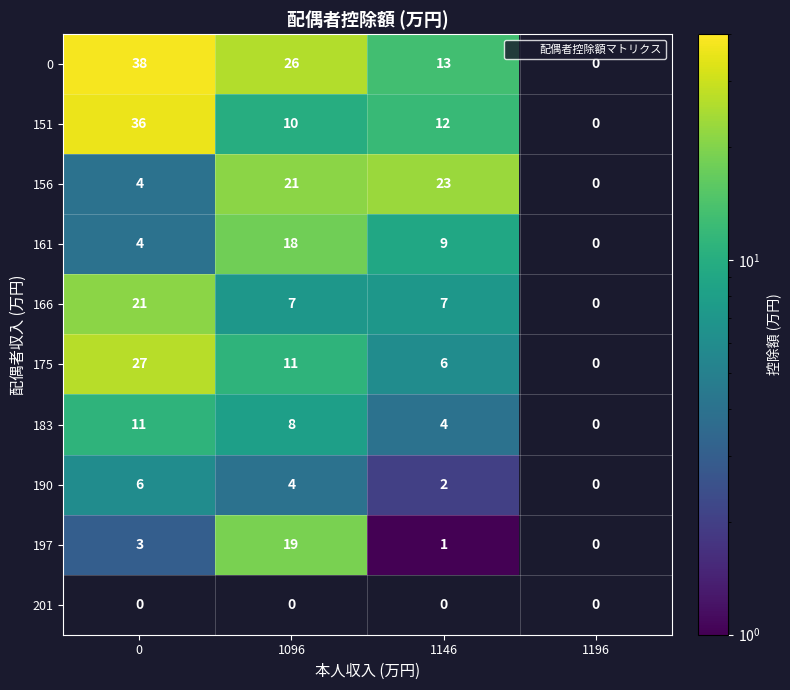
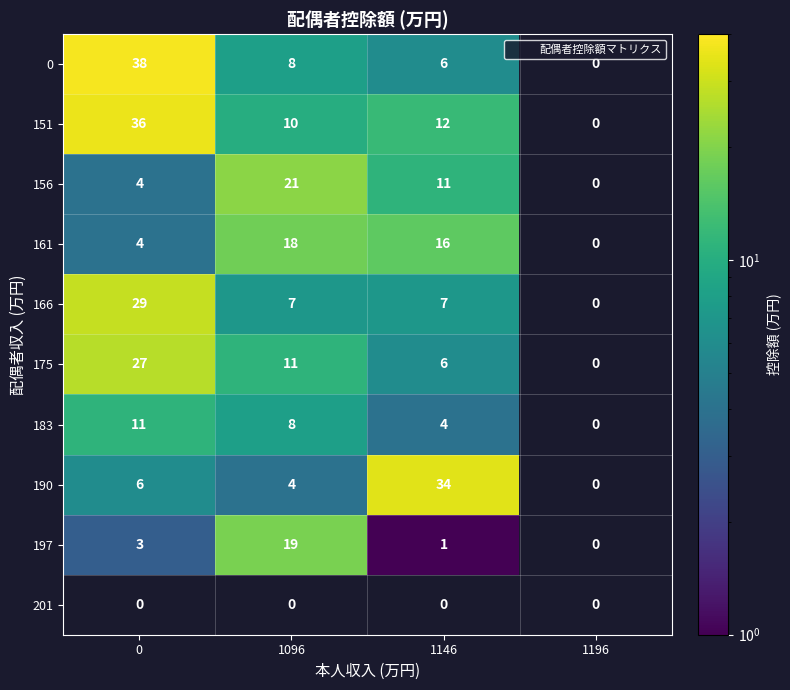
0, 1096: 26 -> 8
0, 1146: 13 -> 6
156, 1146: 23 -> 11
161, 1146: 9 -> 16
166, 0: 21 -> 29
190, 1146: 2 -> 34
